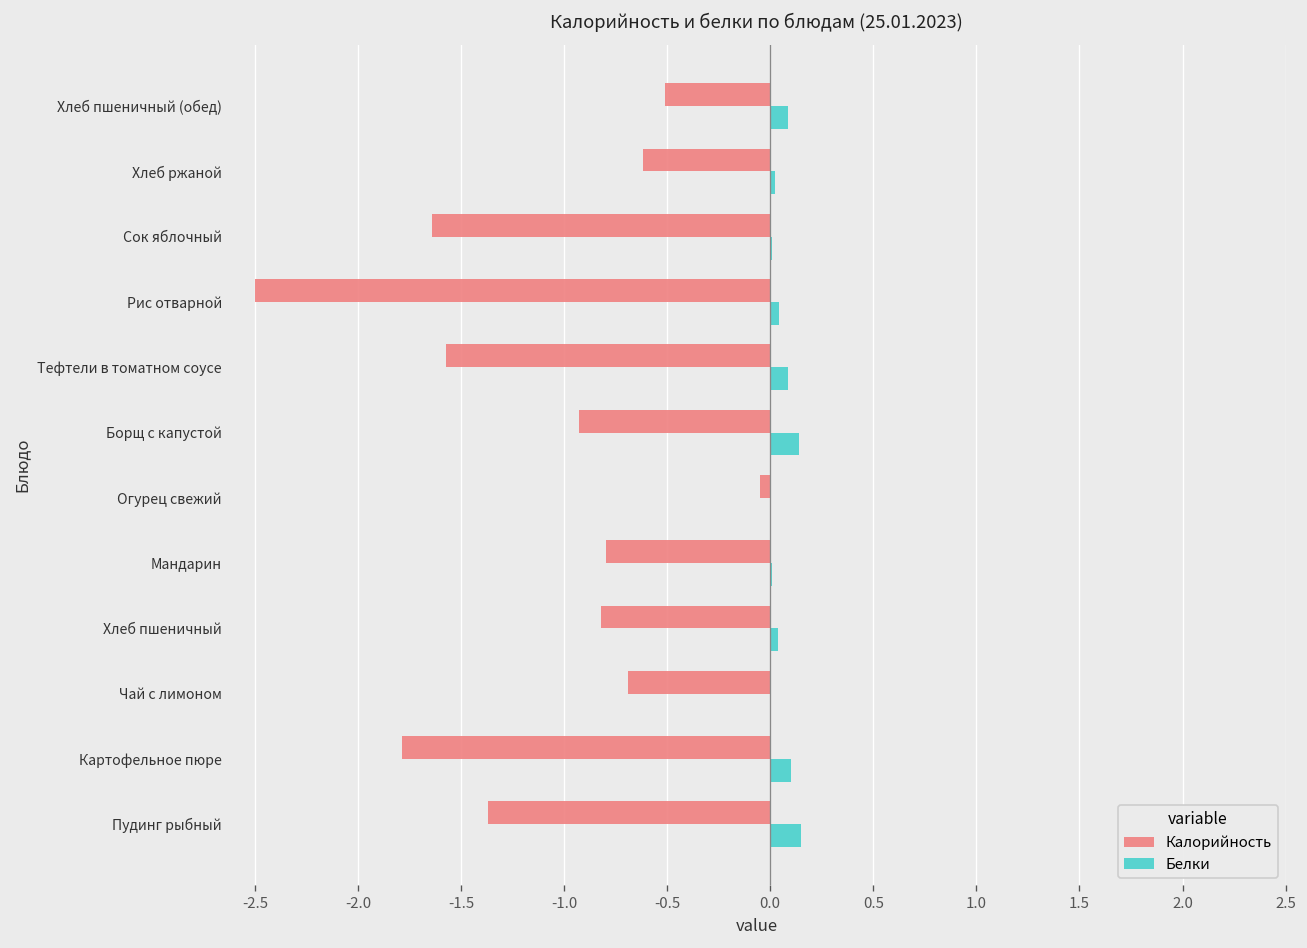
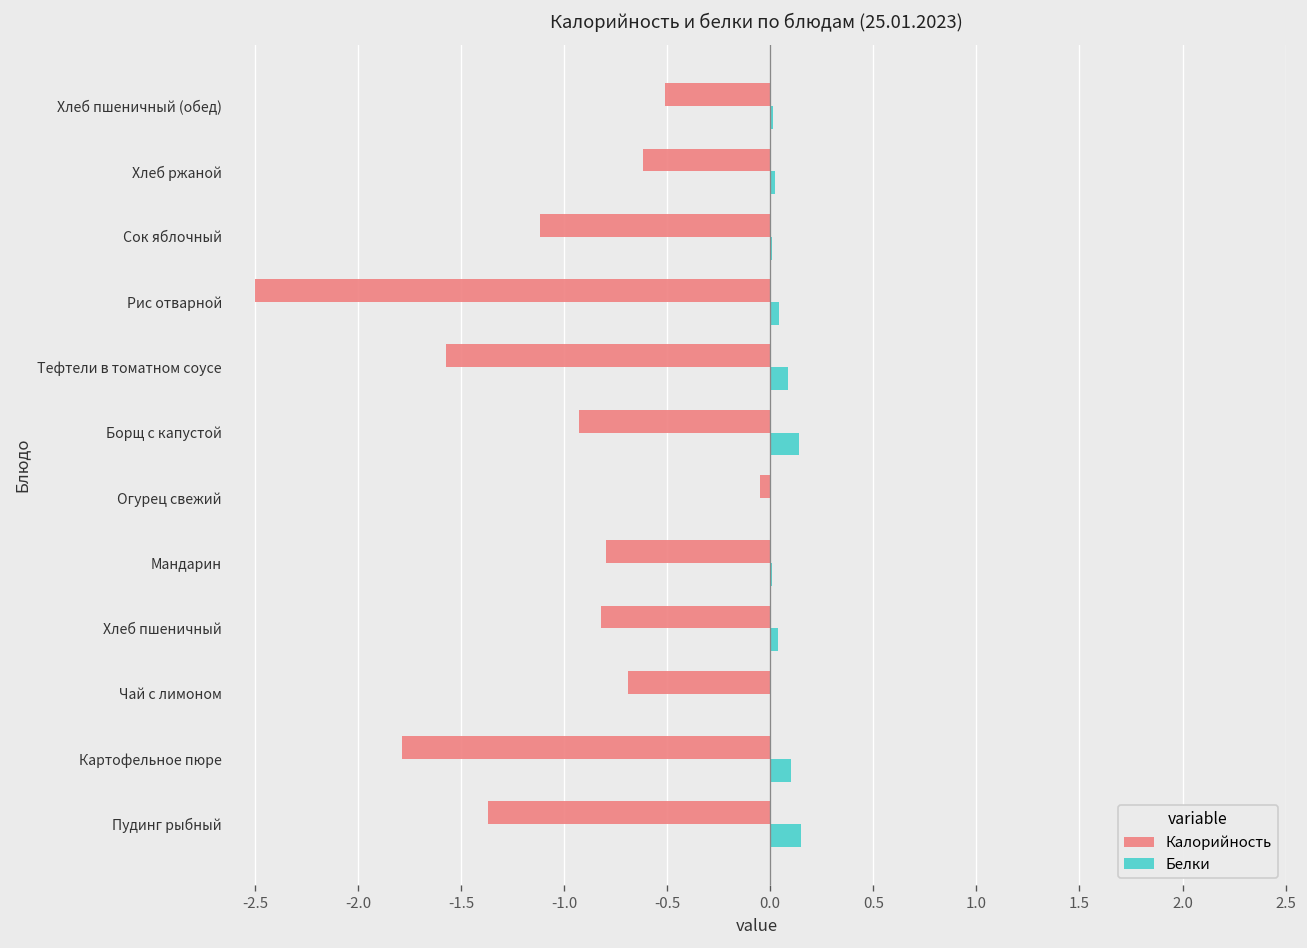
Белки, Хлеб пшеничный (обед): 0.09 -> 0.02
Калорийность, Сок яблочный: -1.64 -> -1.12
